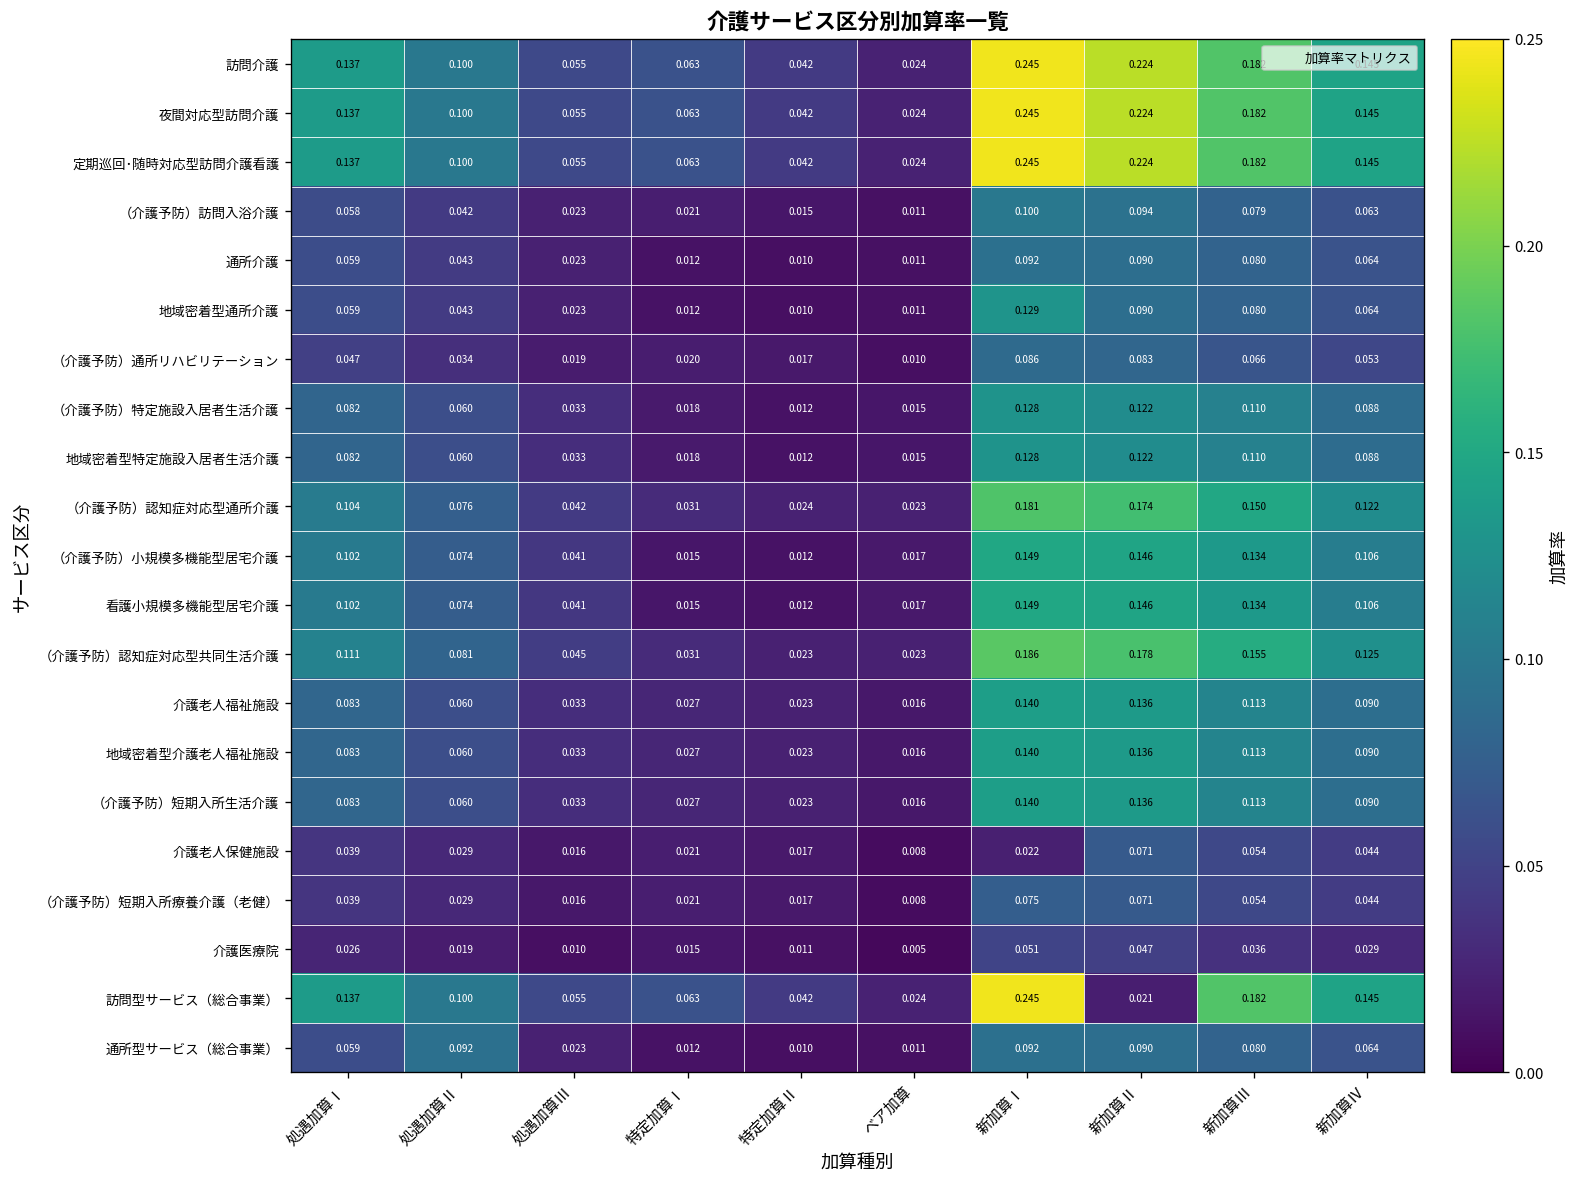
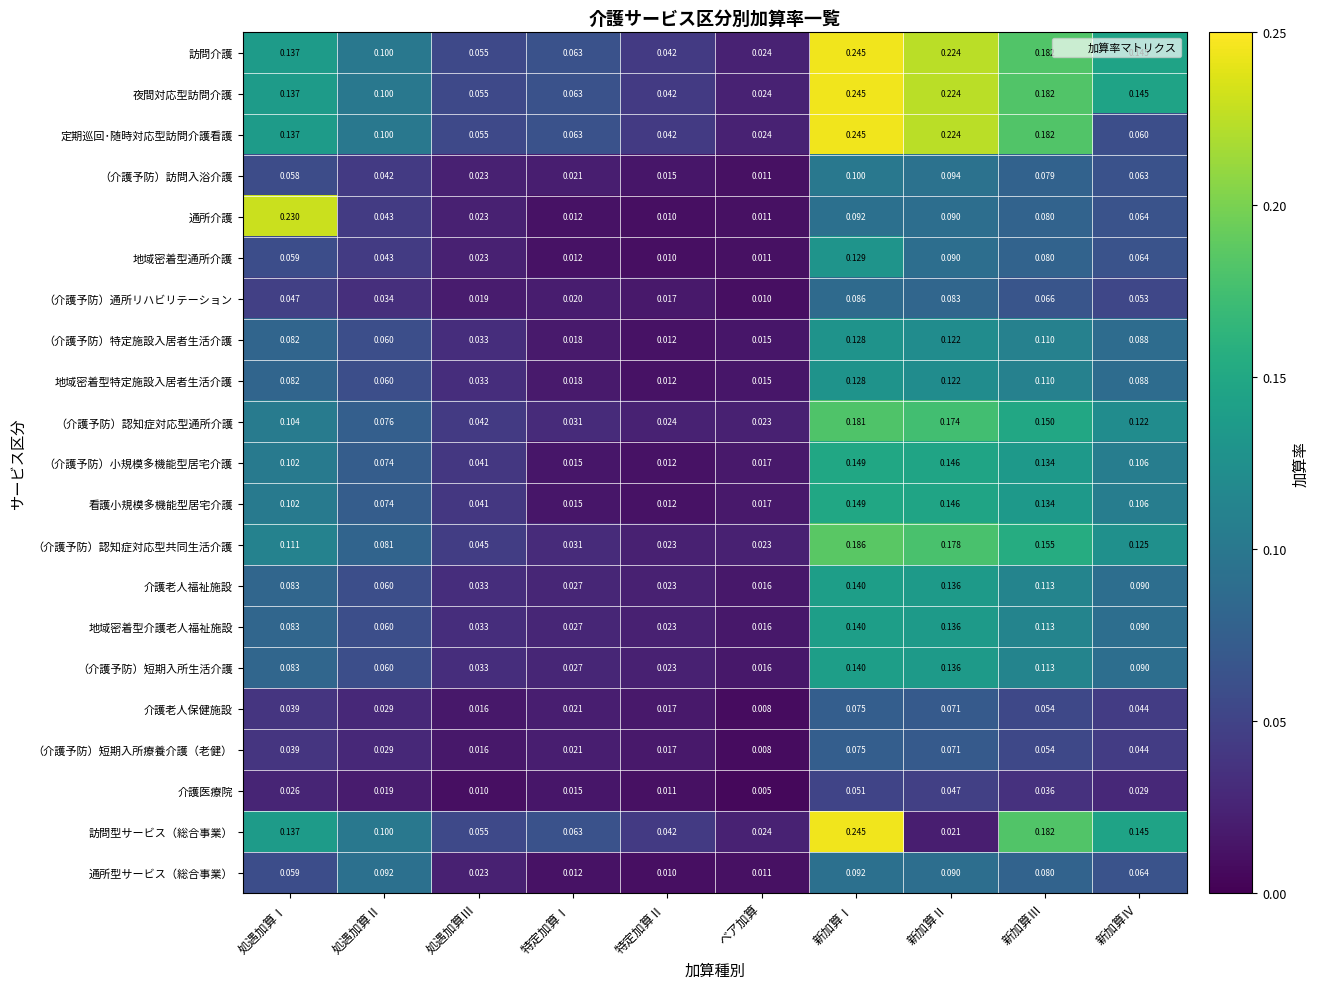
定期巡回･随時対応型訪問介護看護, 新加算Ⅳ: 0.145 -> 0.060
通所介護, 処遇加算Ⅰ: 0.059 -> 0.230
介護老人保健施設, 新加算Ⅰ: 0.022 -> 0.075
